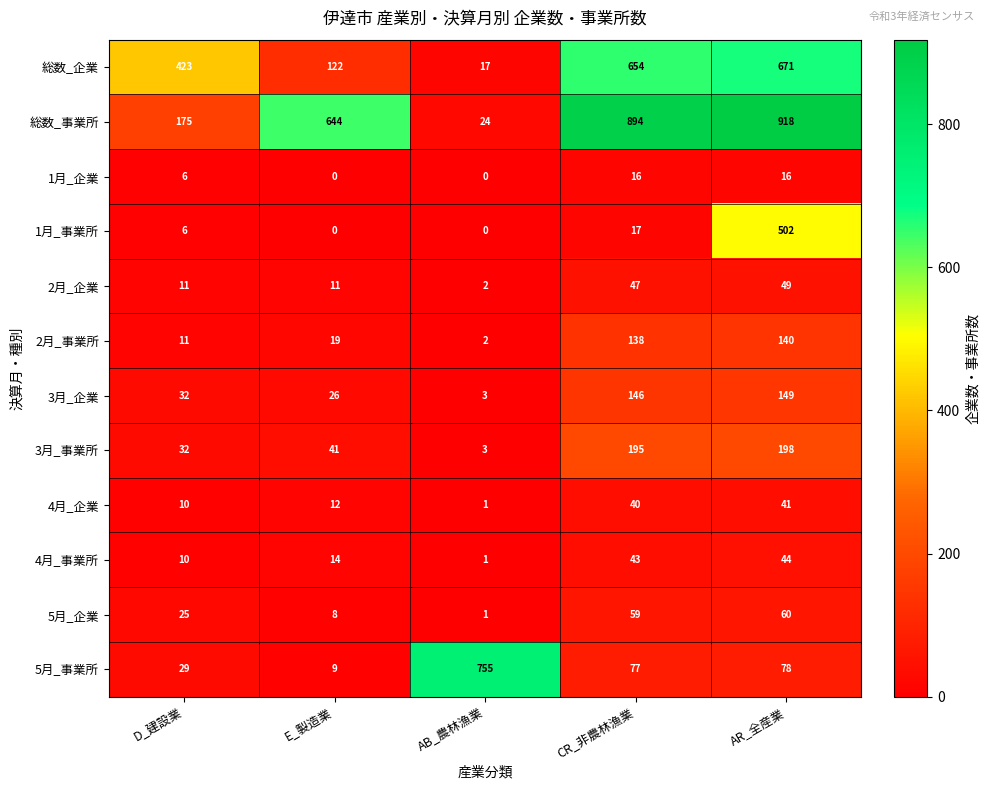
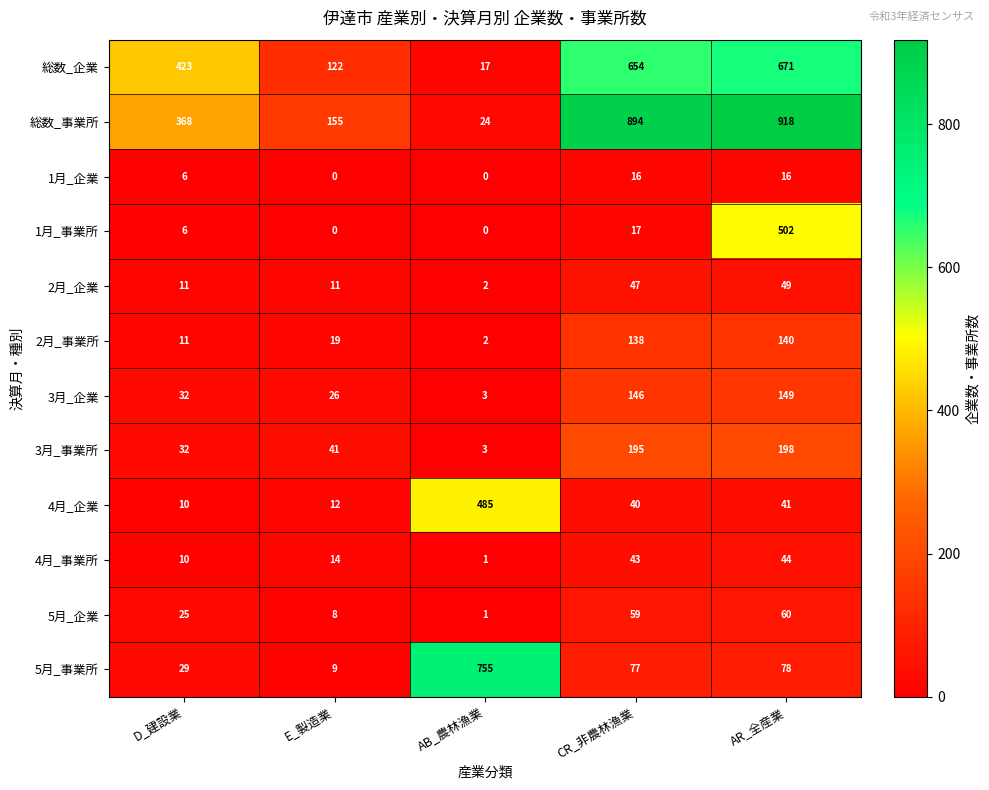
総数_事業所, D_建設業: 175 -> 368
総数_事業所, E_製造業: 644 -> 155
4月_企業, AB_農林漁業: 1 -> 485
